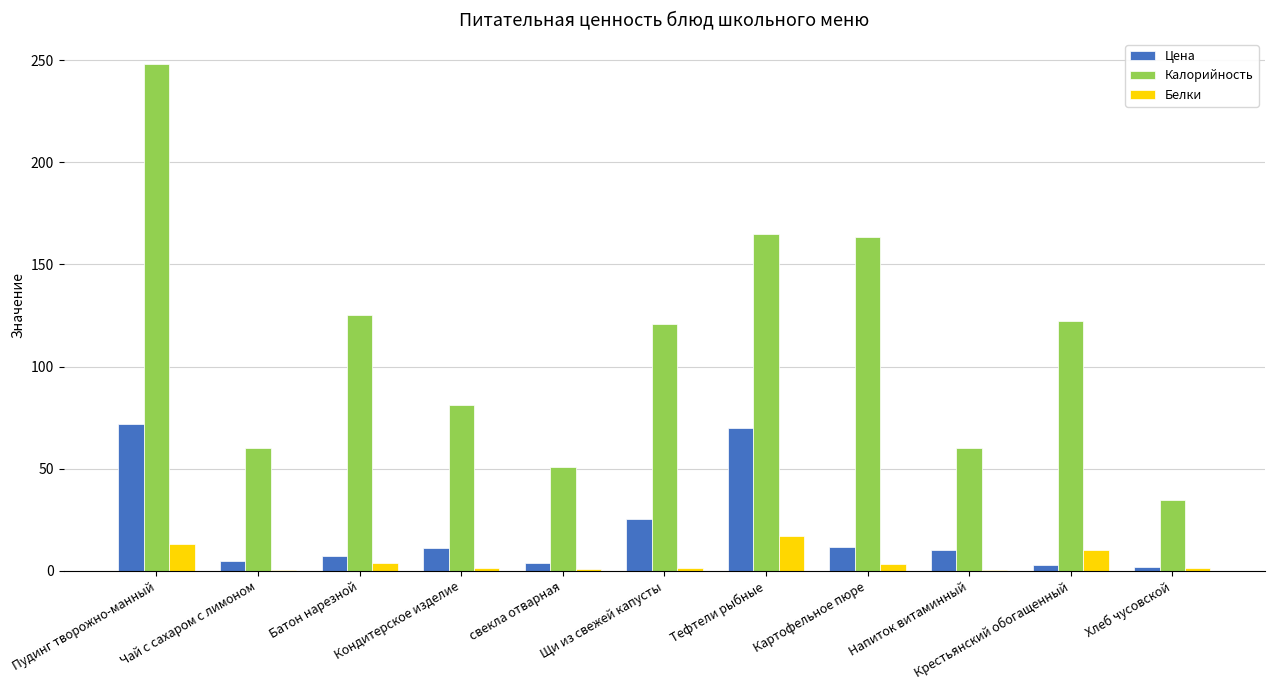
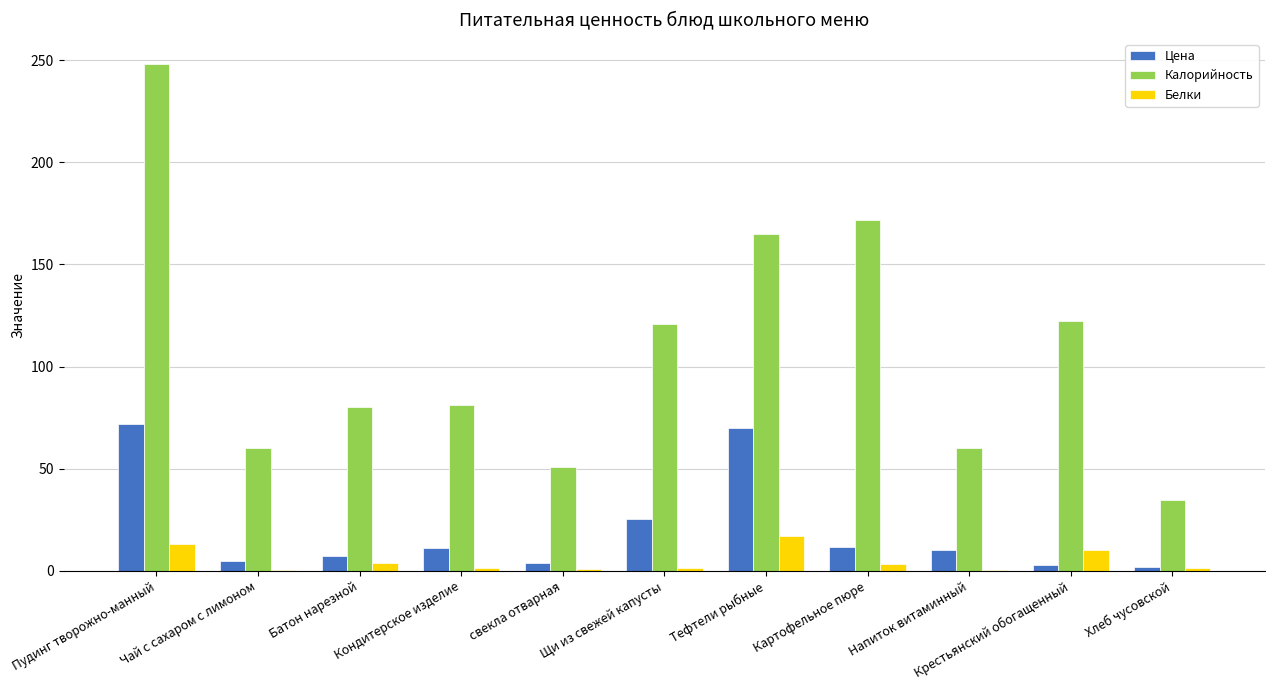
Калорийность, Батон нарезной: 125 -> 80
Калорийность, Картофельное пюре: 164 -> 172
